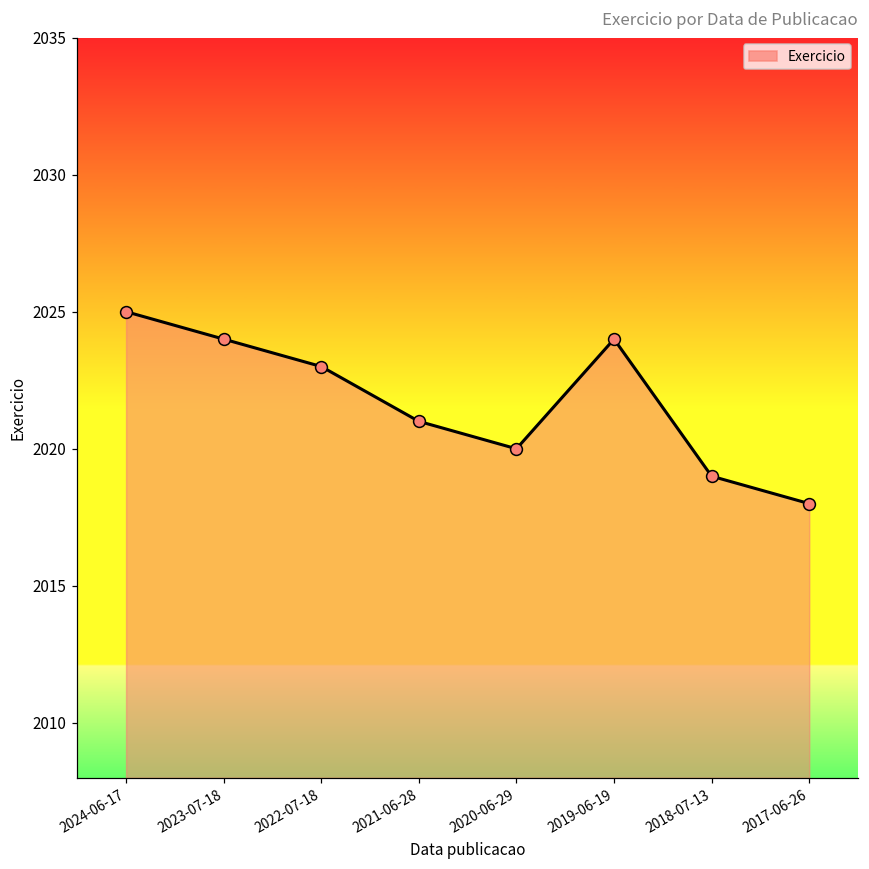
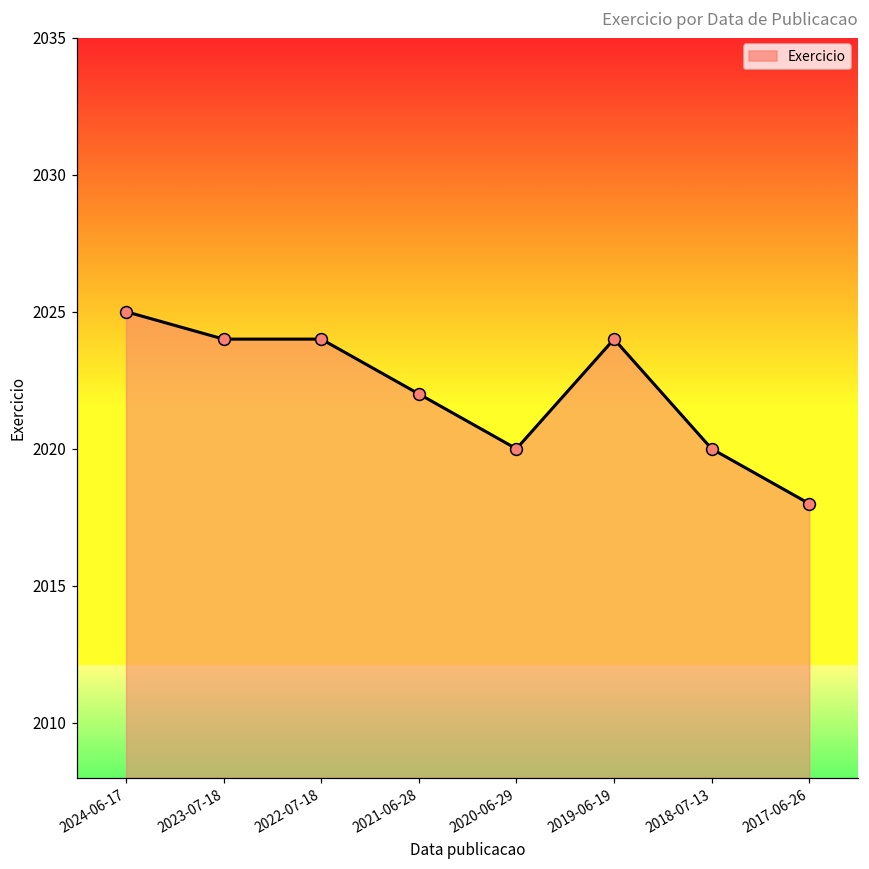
2022-07-18: 2023 -> 2024
2021-06-28: 2021 -> 2022
2018-07-13: 2019 -> 2020
